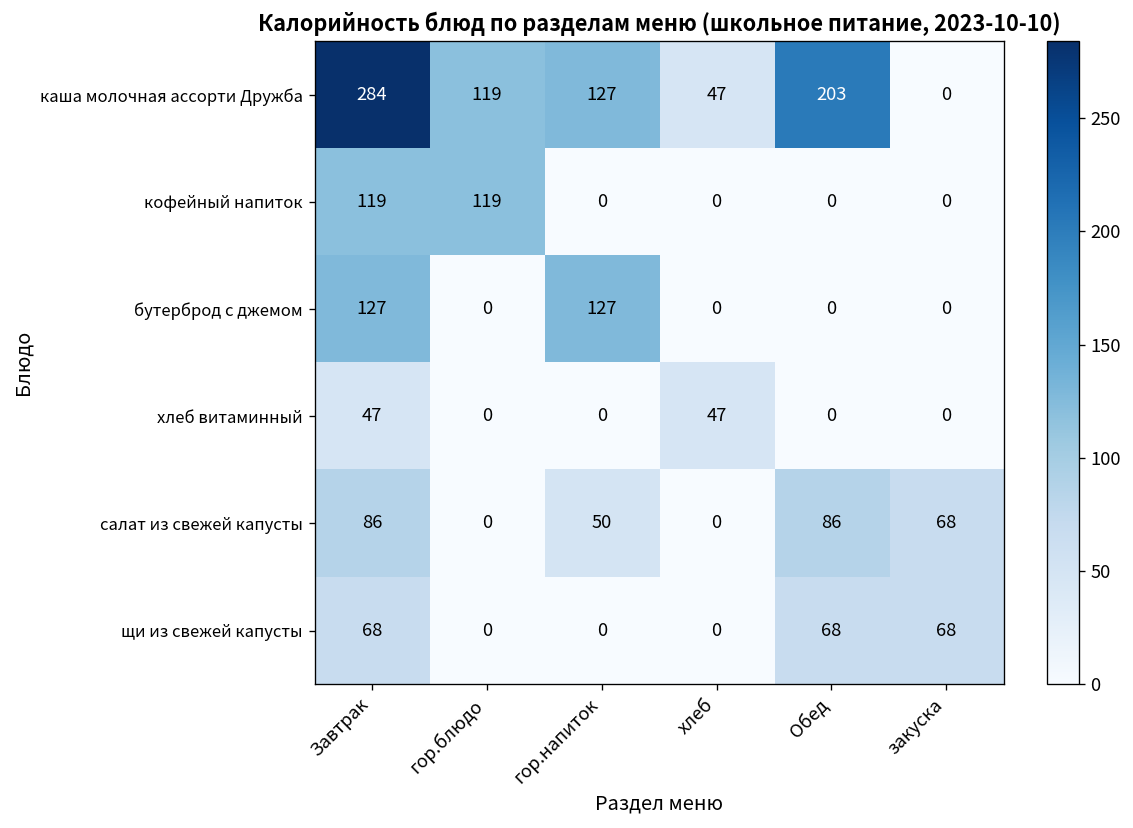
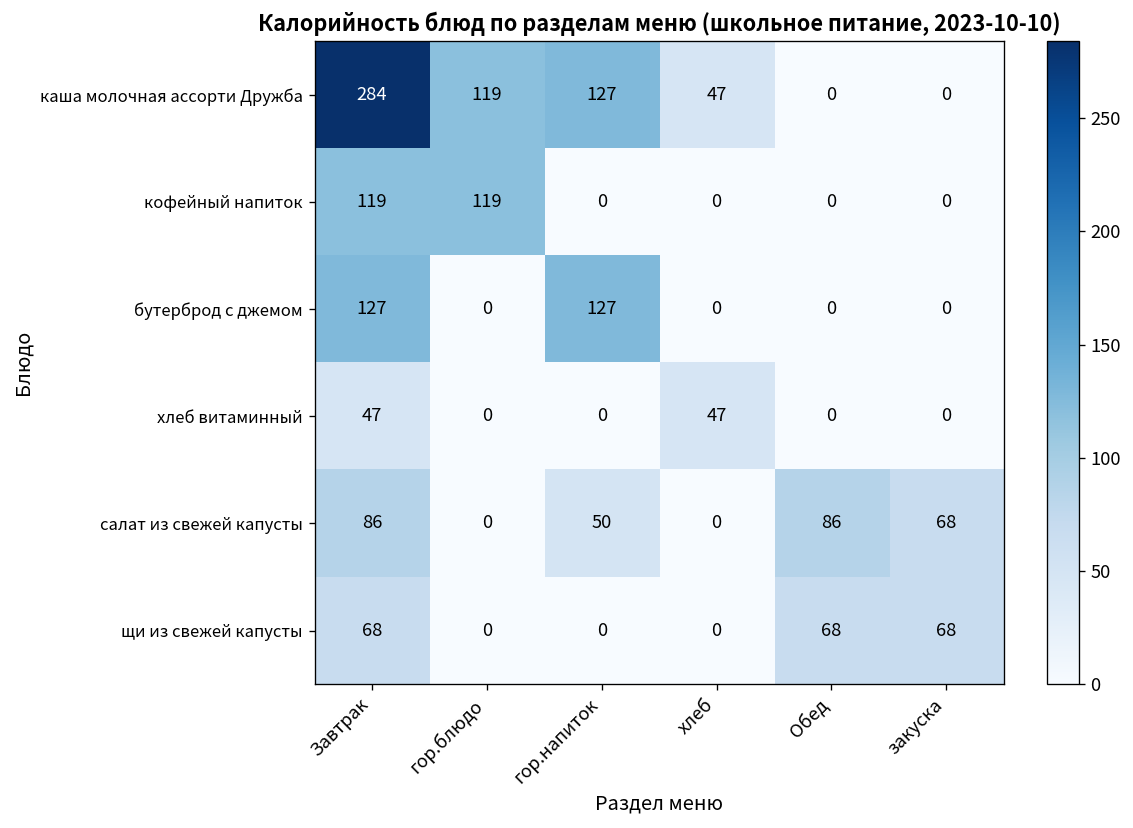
каша молочная ассорти Дружба, Обед: 203 -> 0
